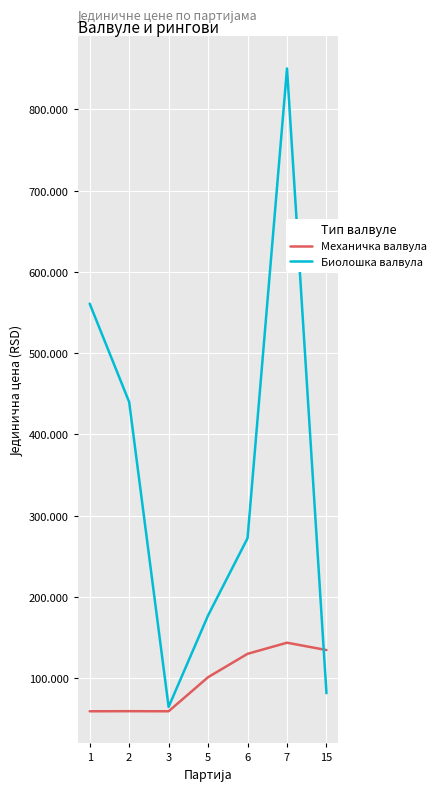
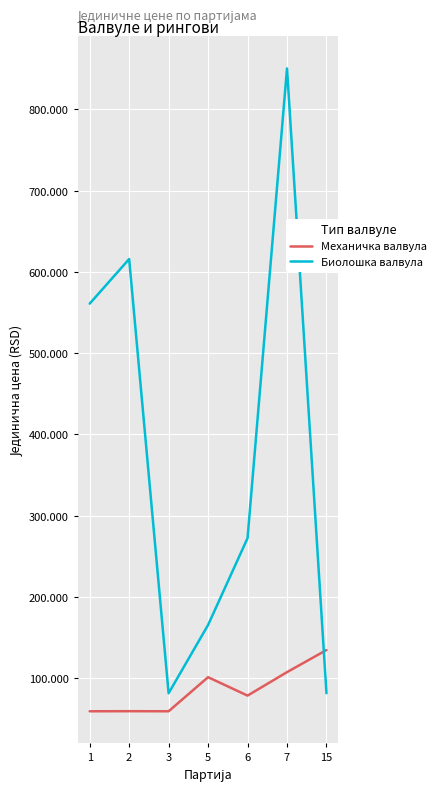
Биолошка валвула, 2: 440 -> 620
Биолошка валвула, 3: 60 -> 80
Биолошка валвула, 5: 180 -> 170
Механичка валвула, 6: 130 -> 80
Механичка валвула, 7: 140 -> 110
